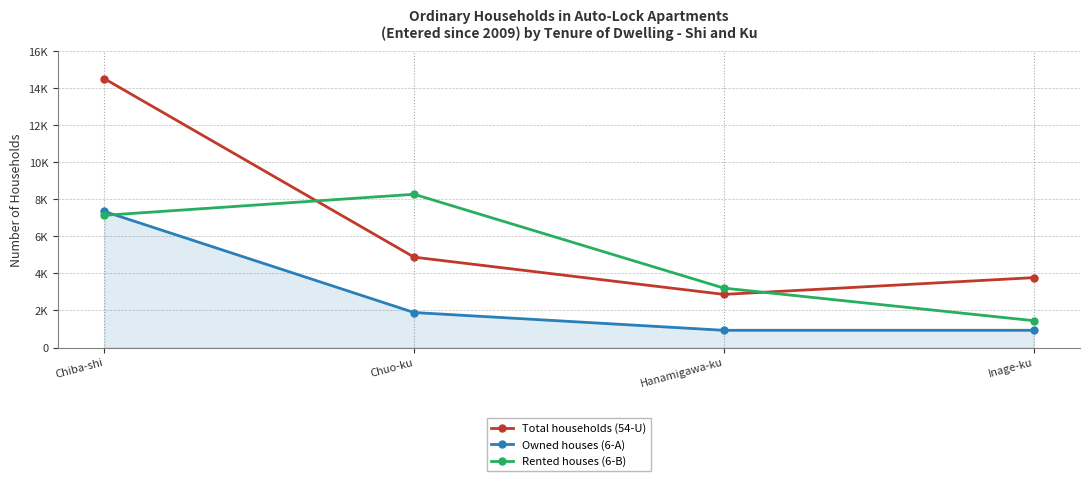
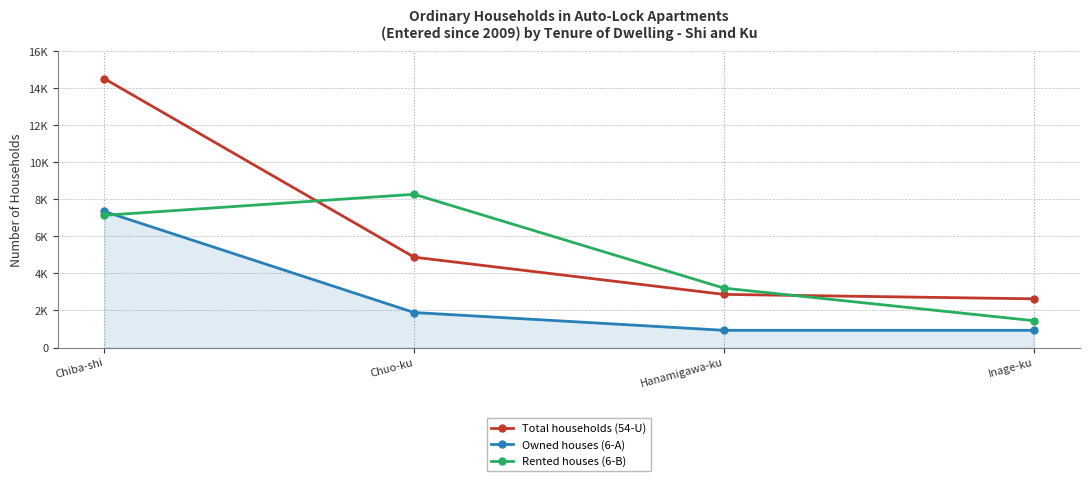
Total households (54-U), Inage-ku: 3800 -> 2600
